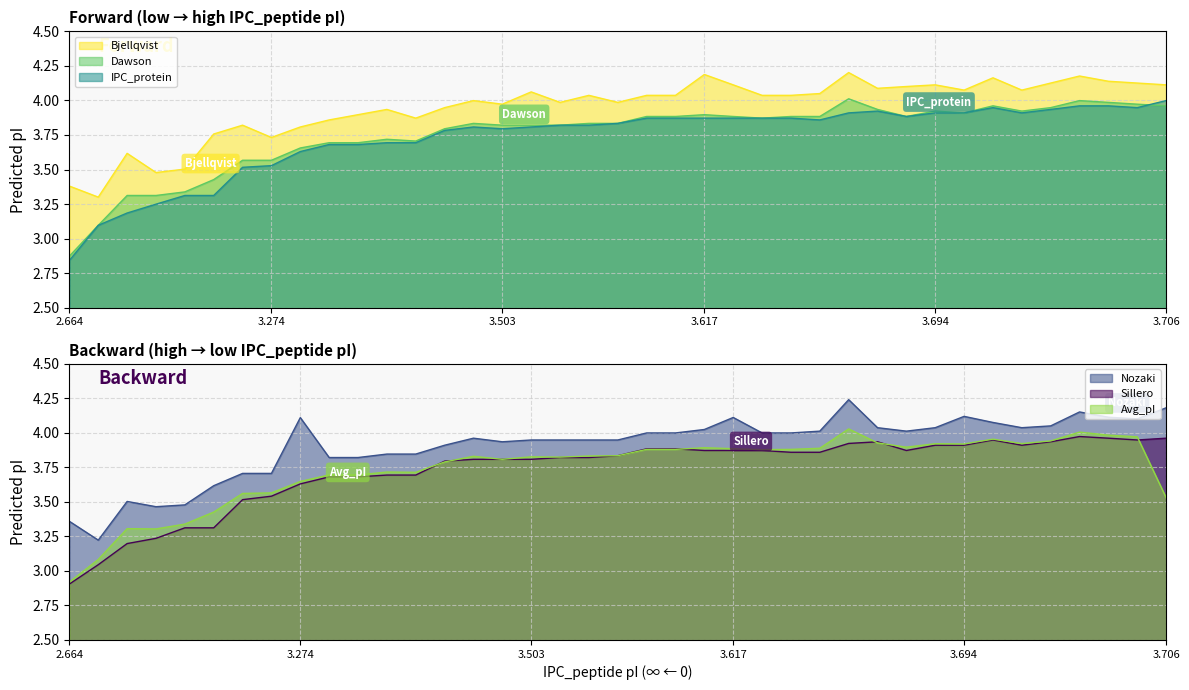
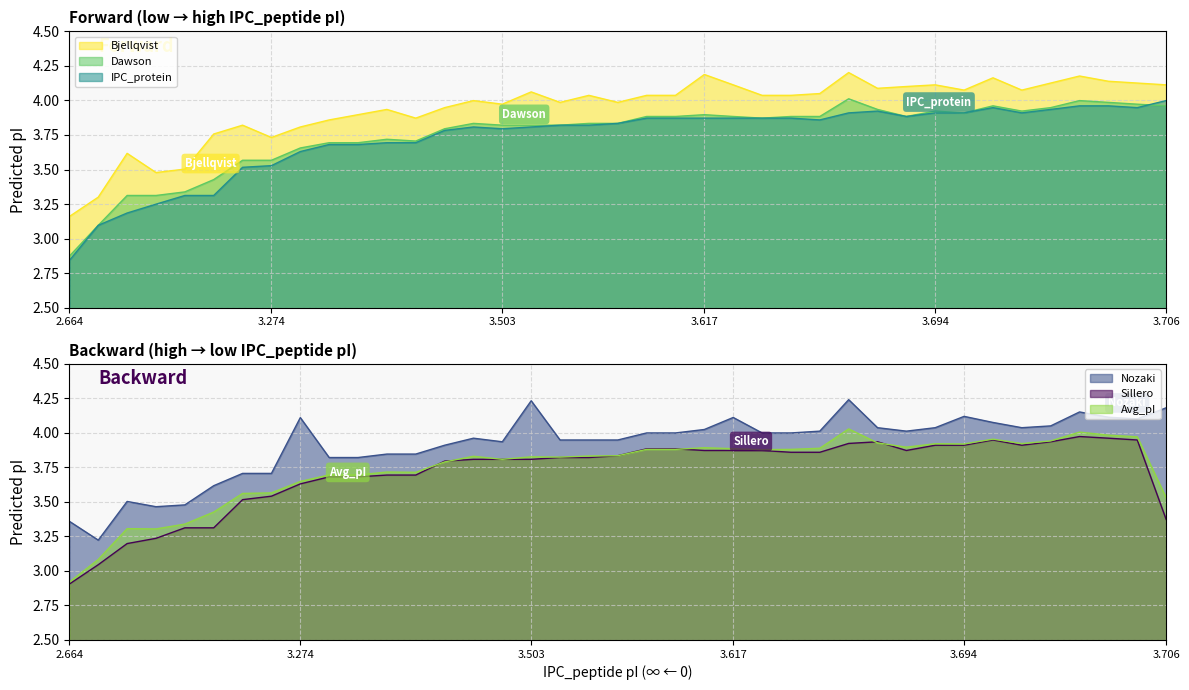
Forward (low → high IPC_peptide pI), Bjellqvist, 2.664: 3.38 -> 3.16
Backward (high → low IPC_peptide pI), Nozaki, 3.503: 3.95 -> 4.23
Backward (high → low IPC_peptide pI), Sillero, 3.706: 3.96 -> 3.37
